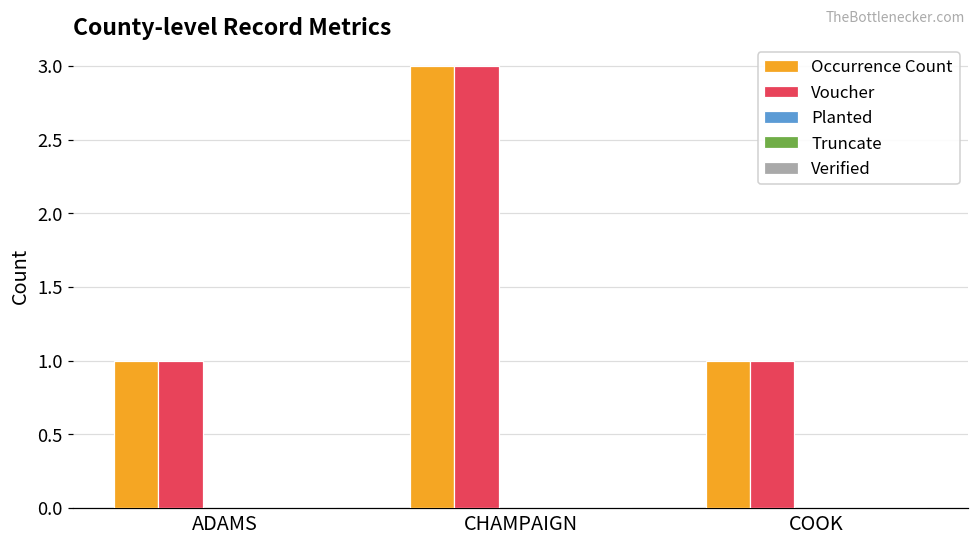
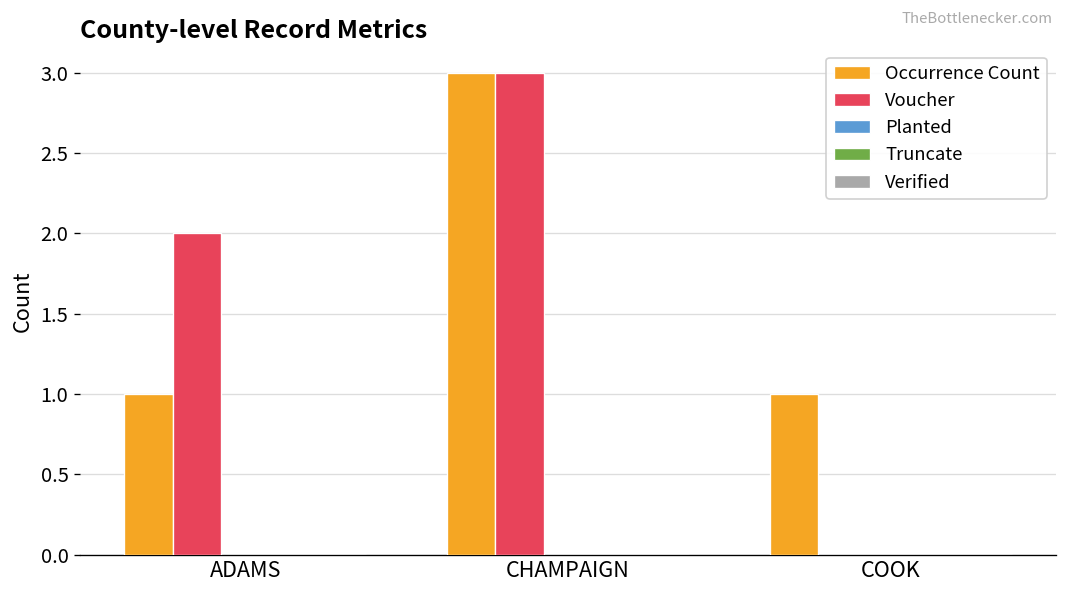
Voucher, ADAMS: 1 -> 2
Voucher, COOK: 1 -> 0
